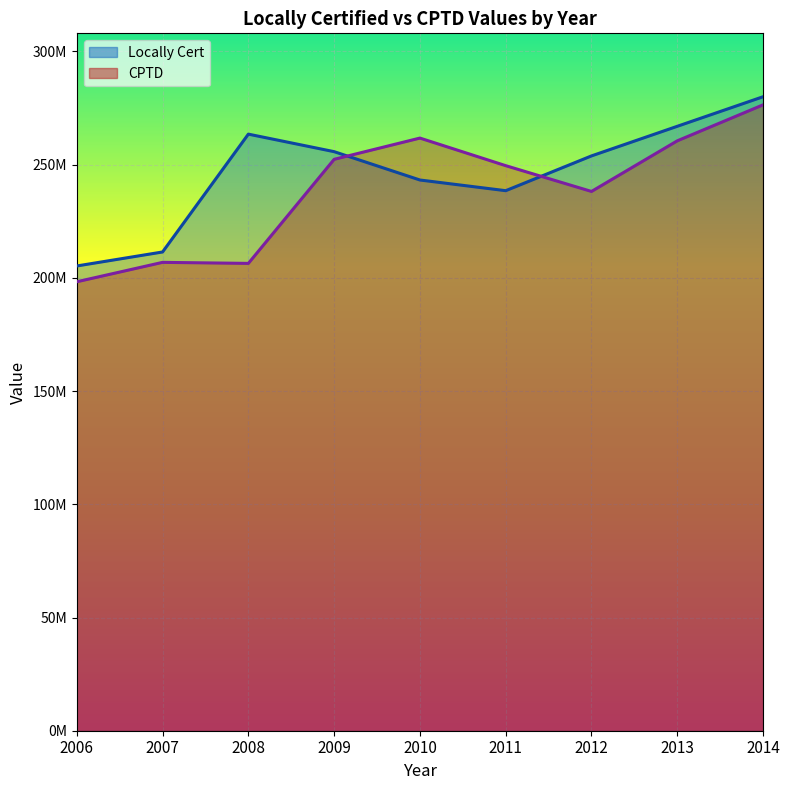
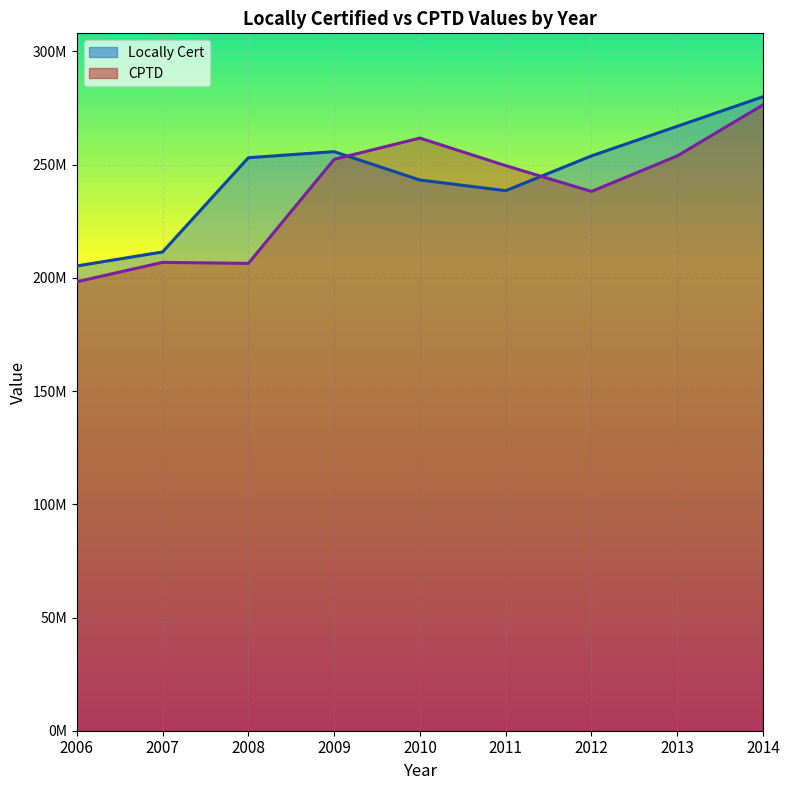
Locally Cert, 2008: 263000000 -> 253000000
CPTD, 2013: 261000000 -> 254000000
